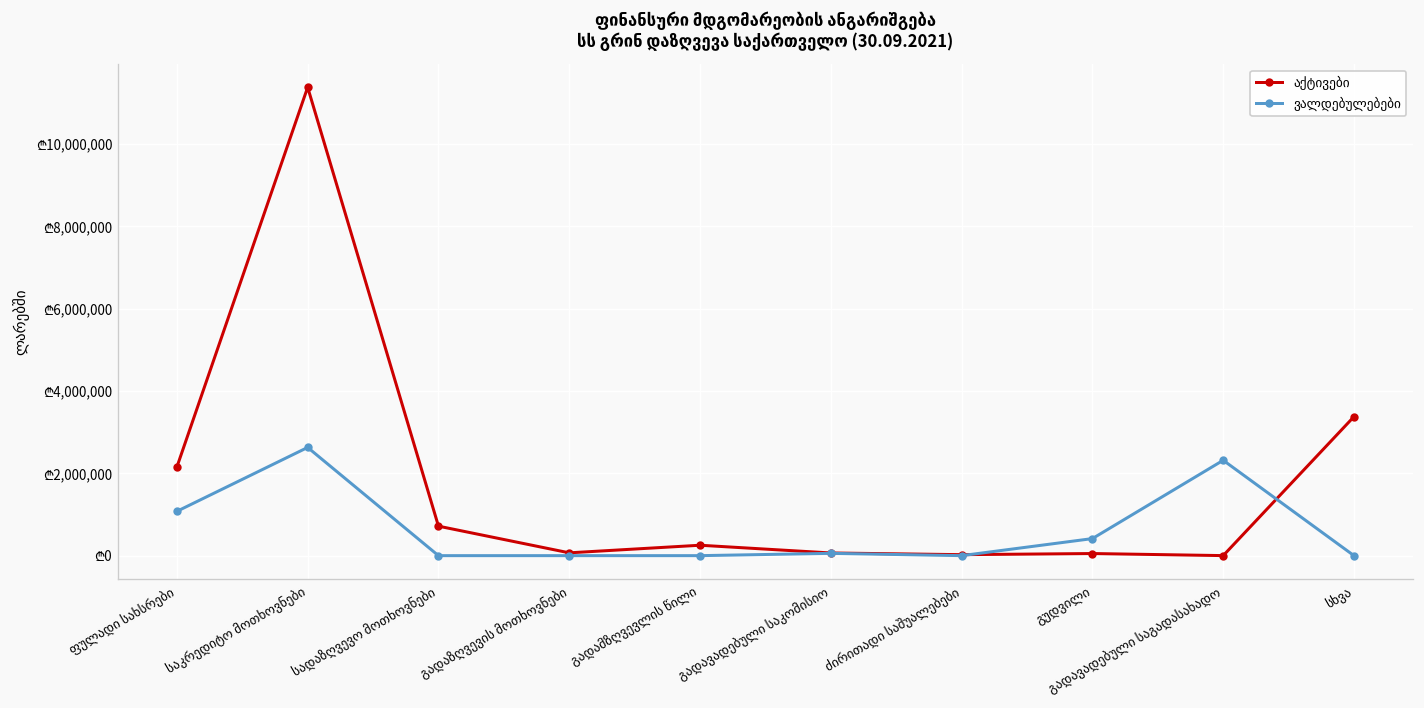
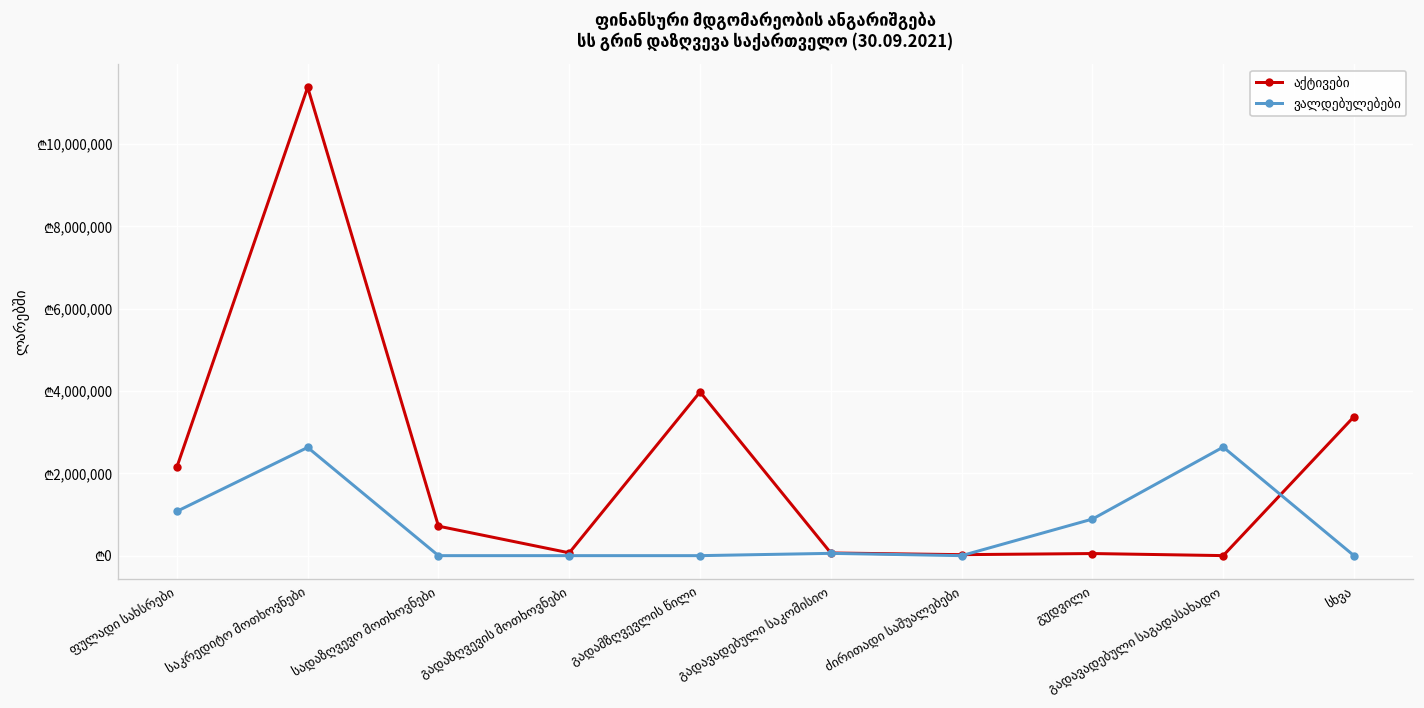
აქტივები, გადამზღვევლის წილი: ₾300,000 -> ₾4,000,000
ვალდებულებები, გუდვილი: ₾400,000 -> ₾900,000
ვალდებულებები, გადავადებული საგადასახადო: ₾2,300,000 -> ₾2,600,000
